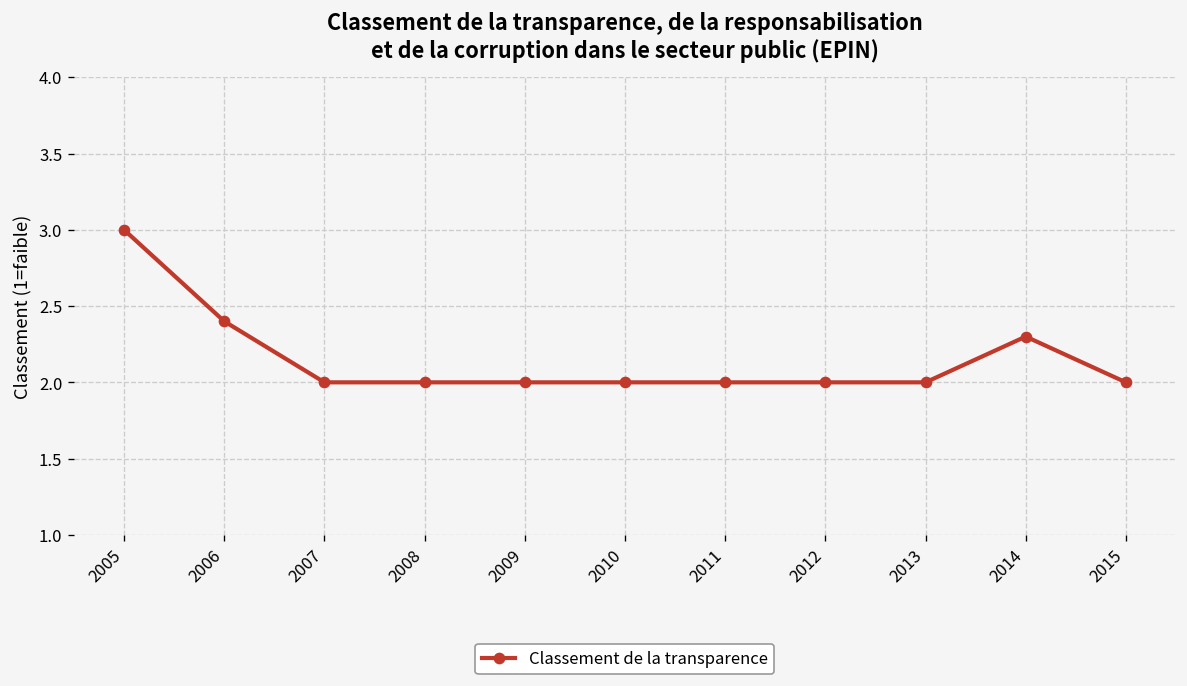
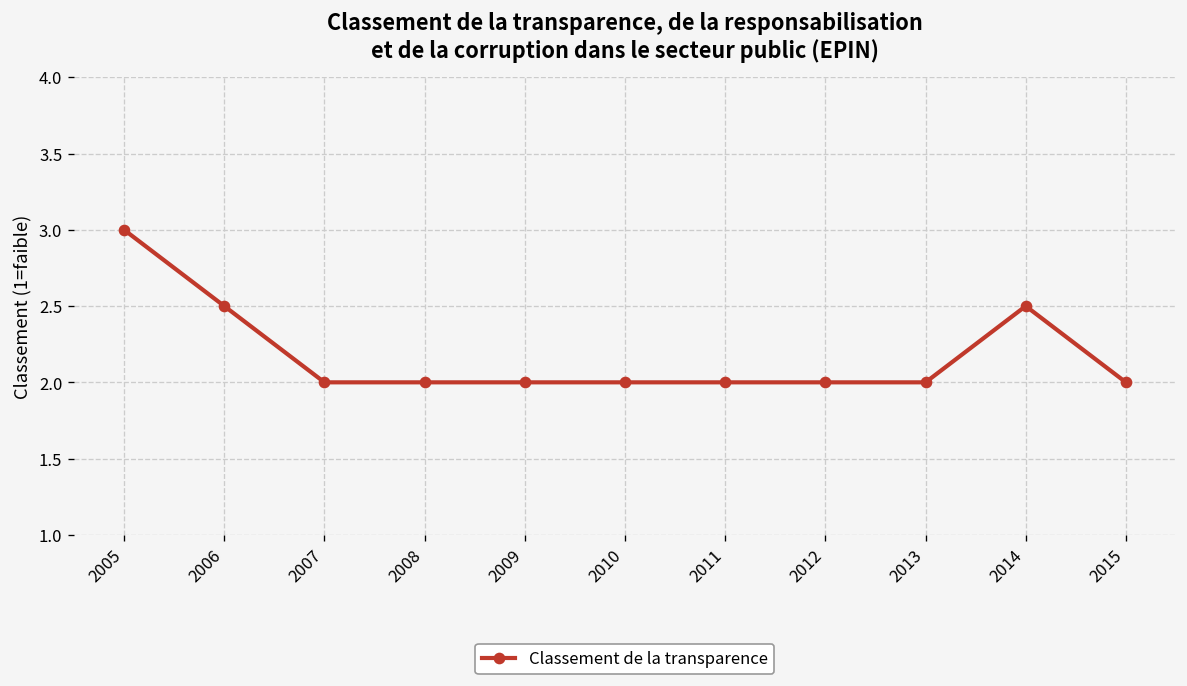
2006: 2.4 -> 2.5
2014: 2.3 -> 2.5
